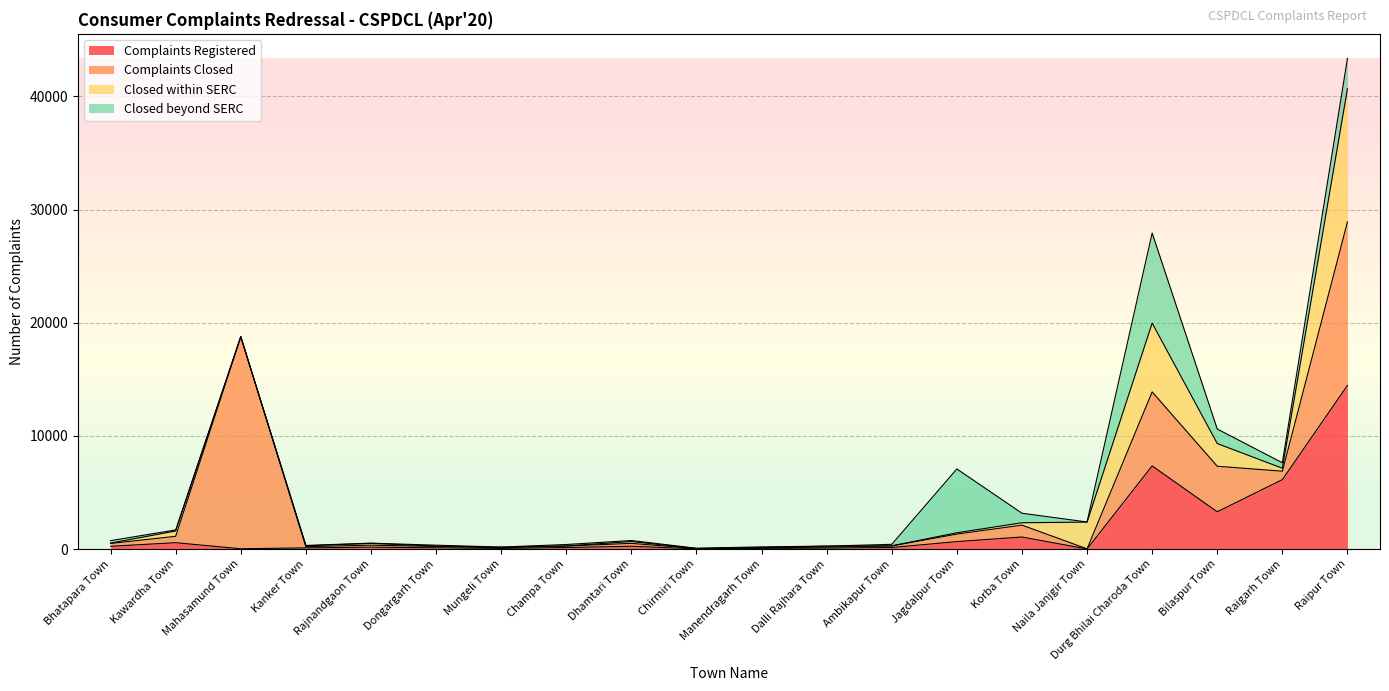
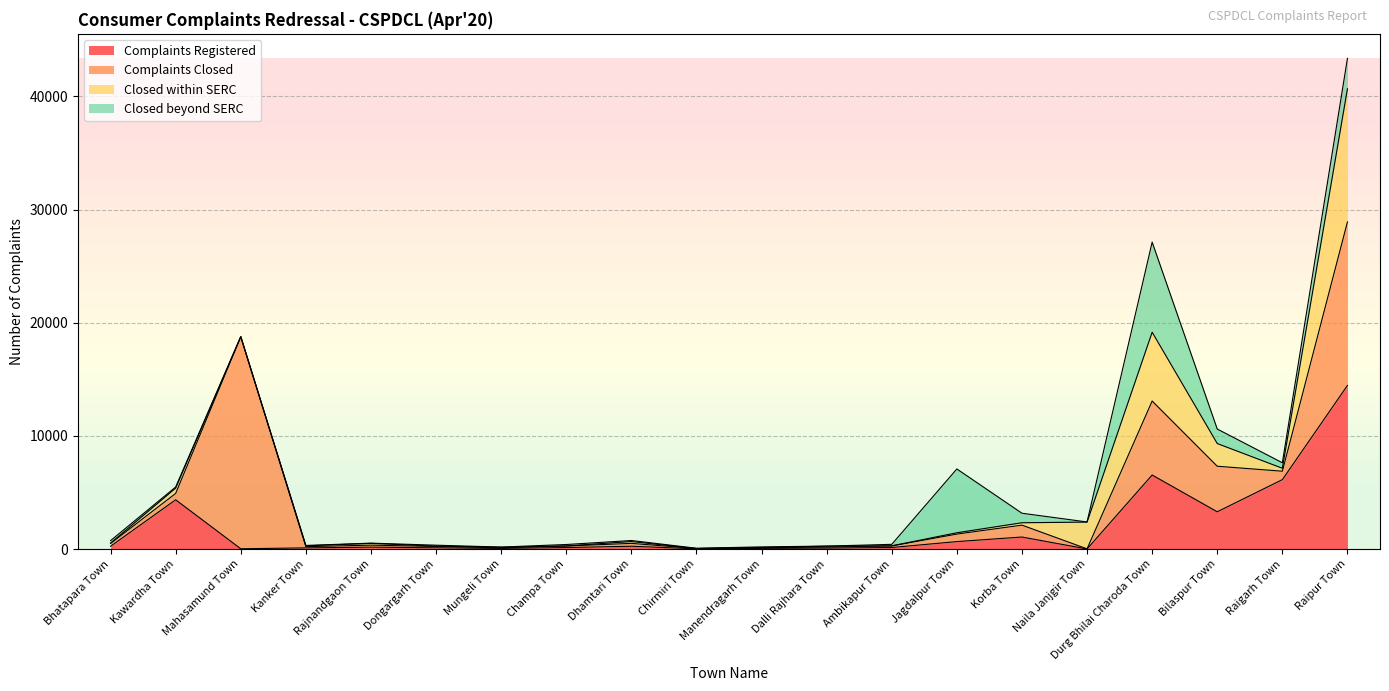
Complaints Registered, Kawardha Town: 600 -> 4400
Complaints Registered, Durg Bhilai Charoda Town: 7400 -> 6500
